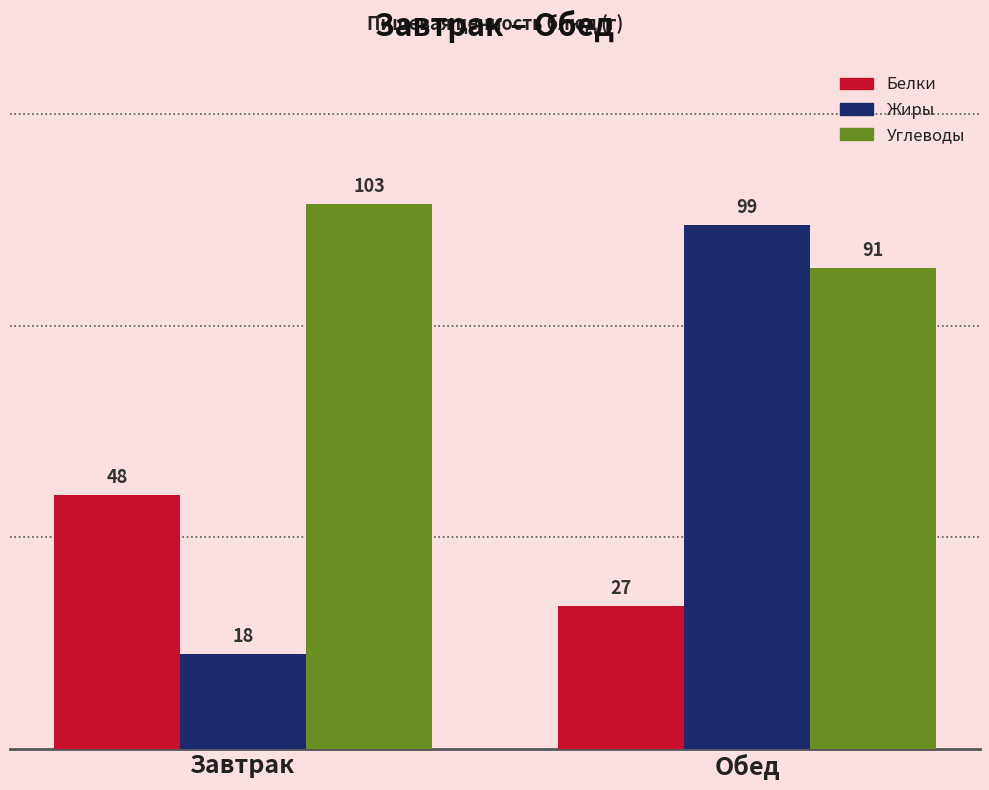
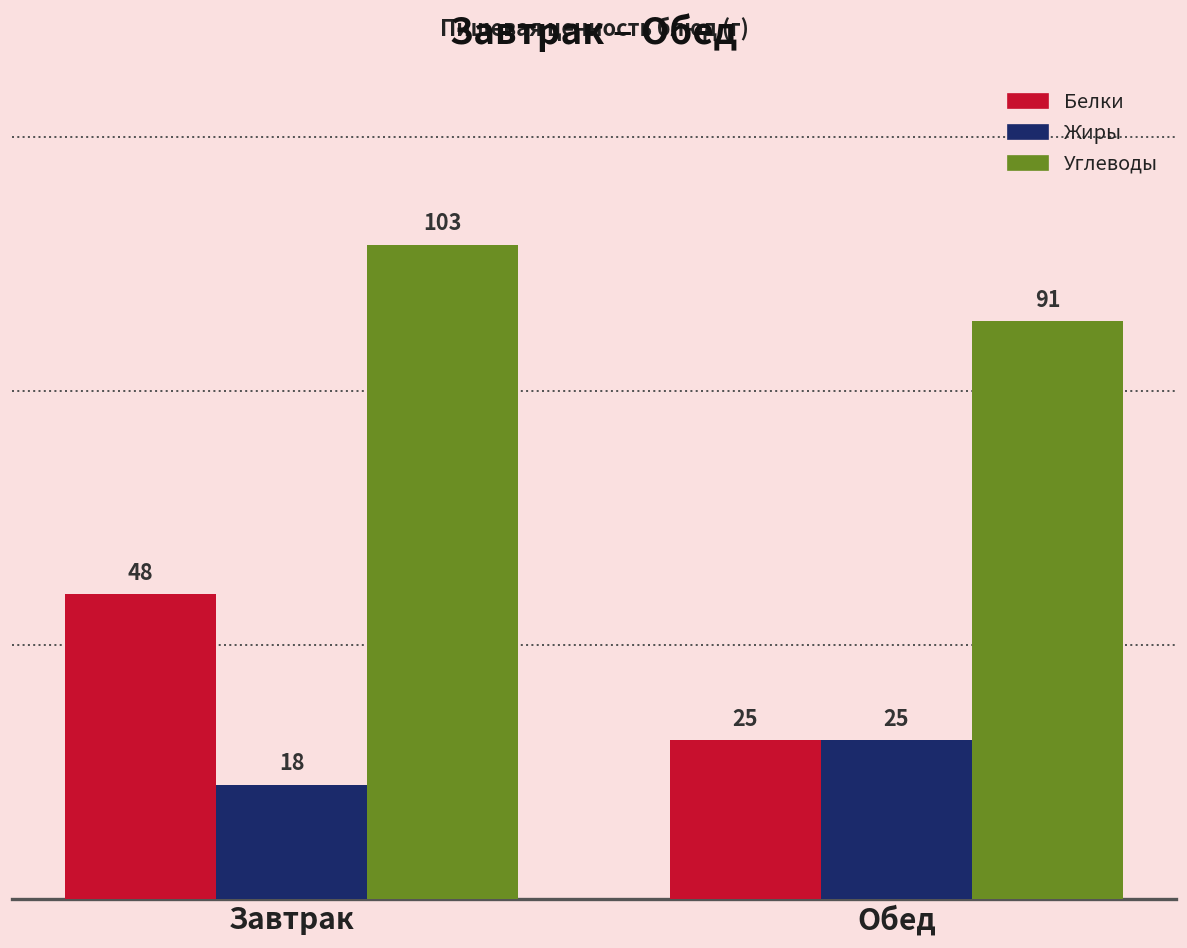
Белки, Обед: 27 -> 25
Жиры, Обед: 99 -> 25
